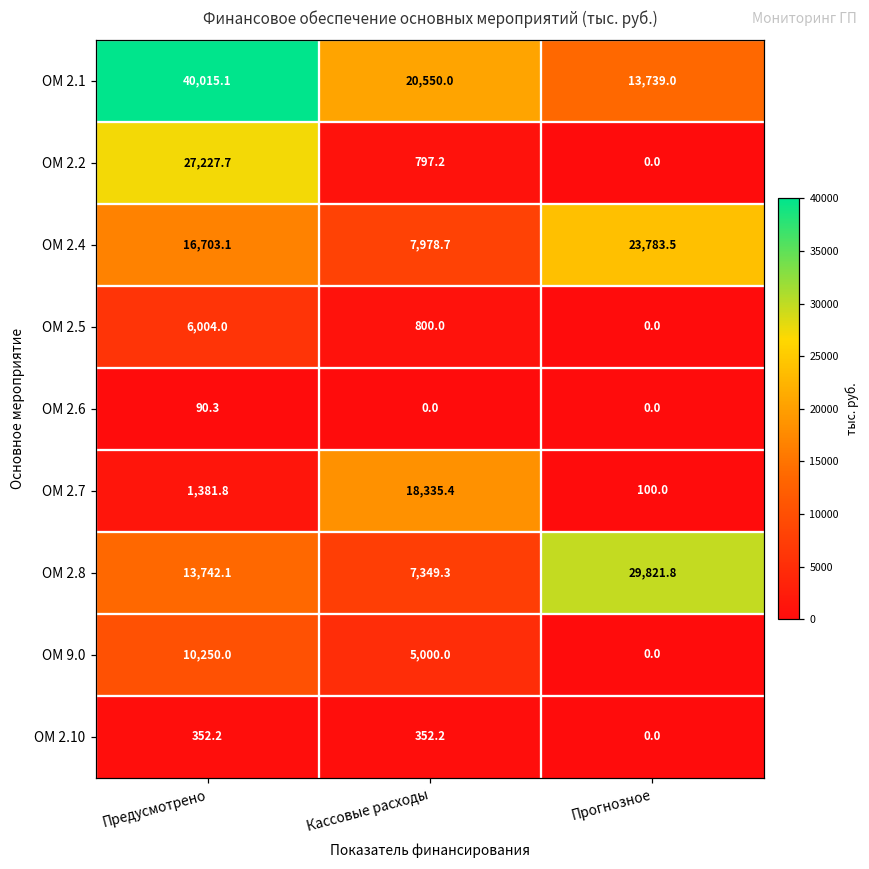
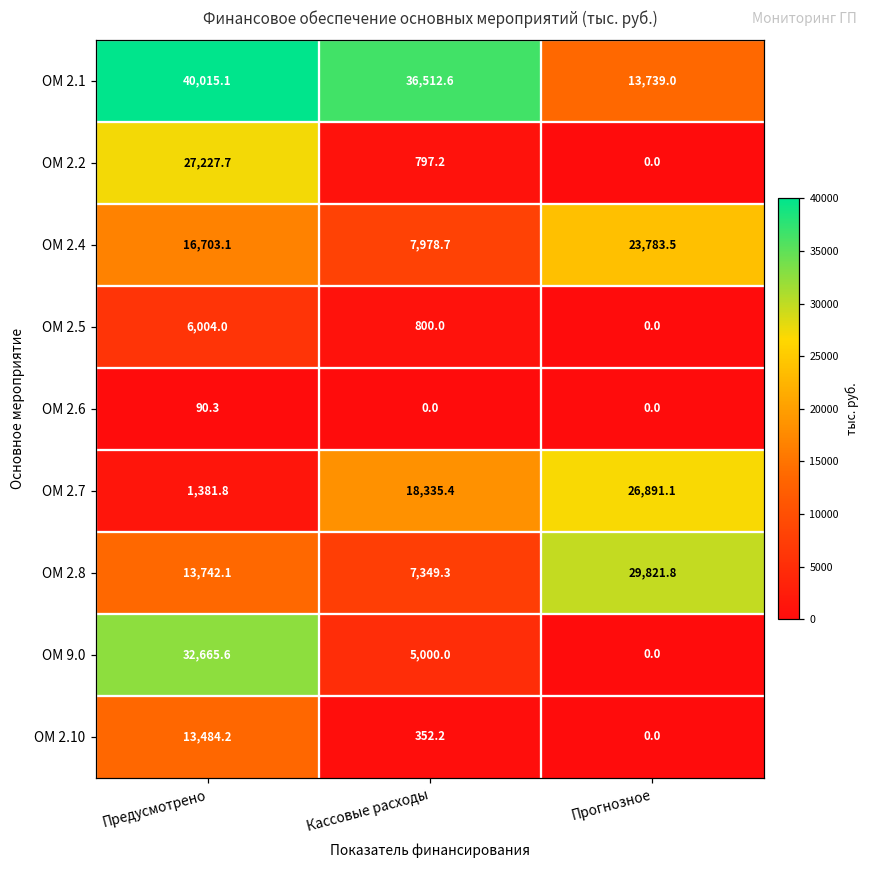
ОМ 2.1, Кассовые расходы: 20,550.0 -> 36,512.6
ОМ 2.7, Прогнозное: 100.0 -> 26,891.1
ОМ 9.0, Предусмотрено: 10,250.0 -> 32,665.6
ОМ 2.10, Предусмотрено: 352.2 -> 13,484.2
